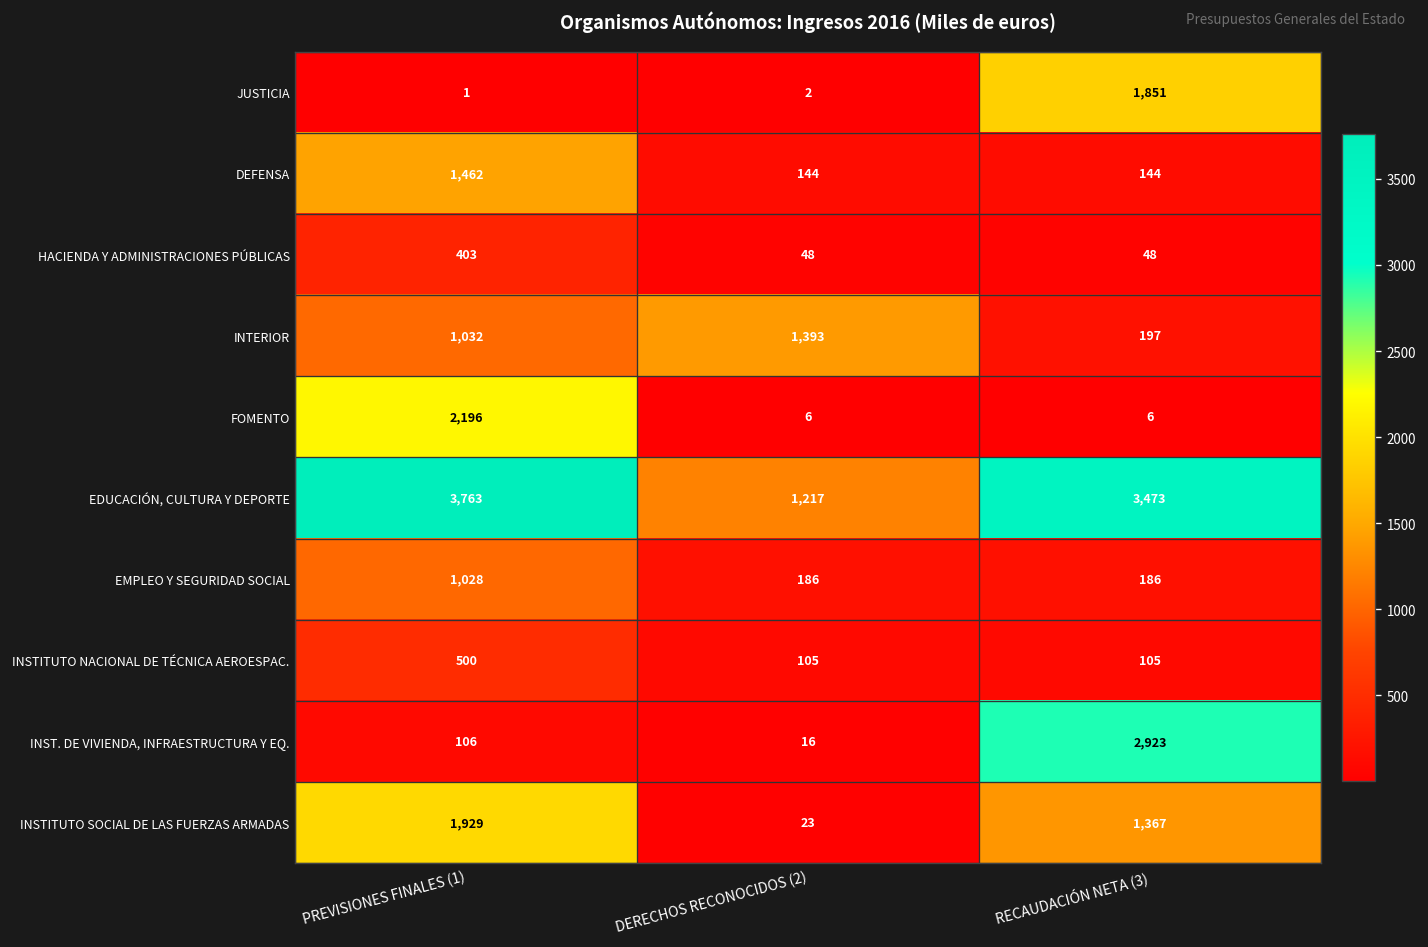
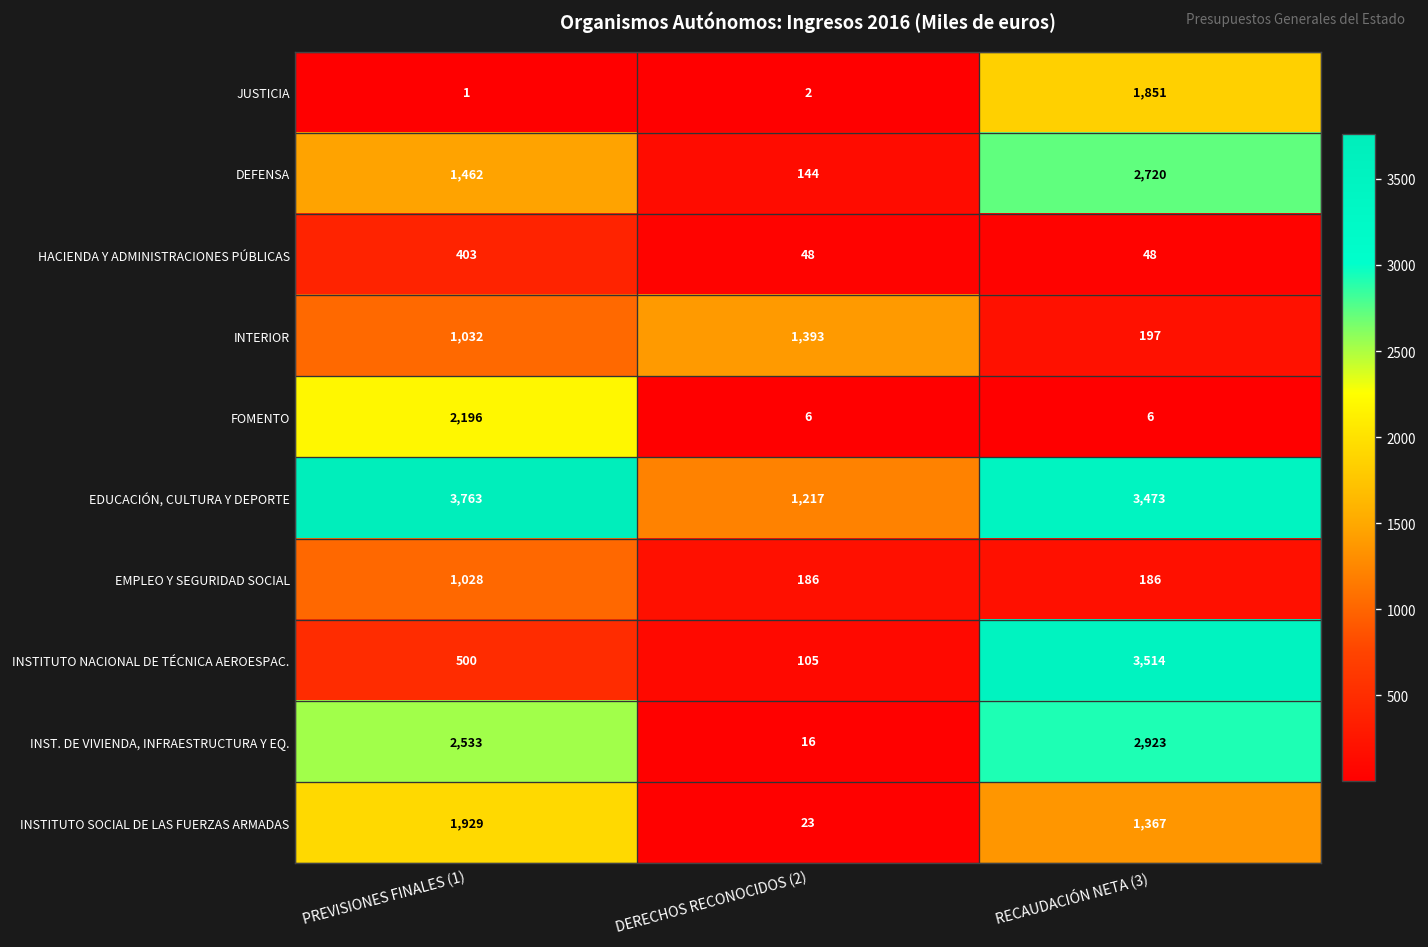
DEFENSA, RECAUDACIÓN NETA (3): 144 -> 2,720
INSTITUTO NACIONAL DE TÉCNICA AEROESPAC., RECAUDACIÓN NETA (3): 105 -> 3,514
INST. DE VIVIENDA, INFRAESTRUCTURA Y EQ., PREVISIONES FINALES (1): 106 -> 2,533
